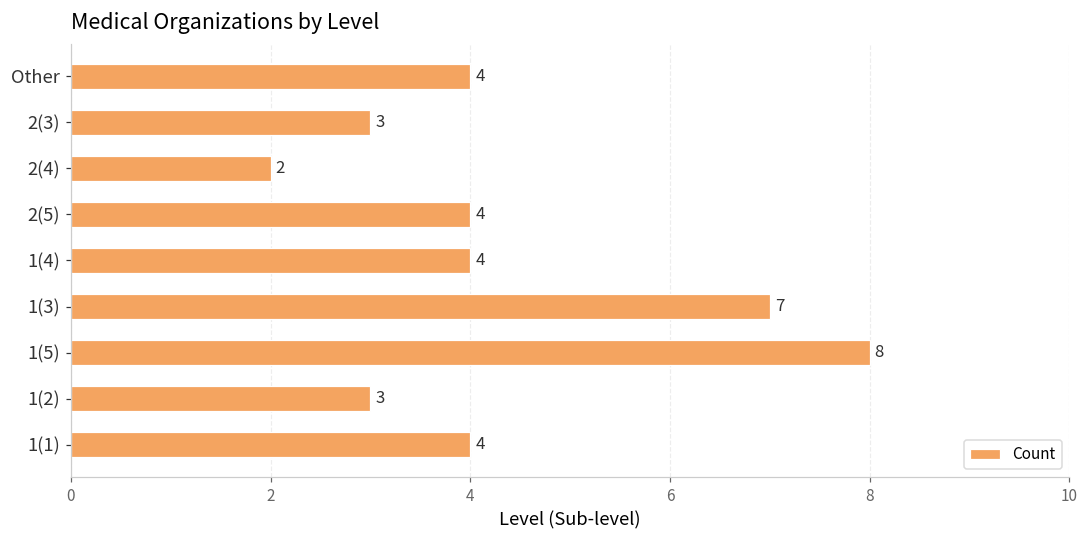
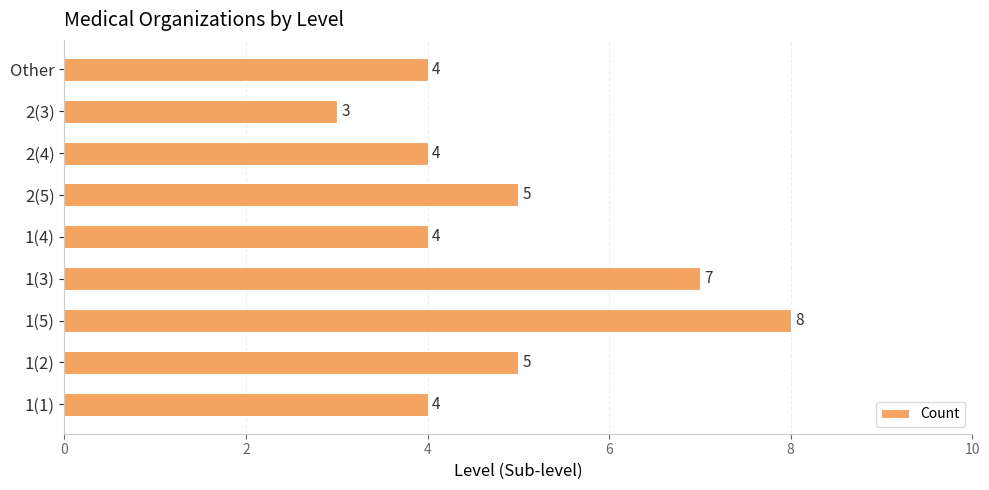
2(4): 2 -> 4
2(5): 4 -> 5
1(2): 3 -> 5
